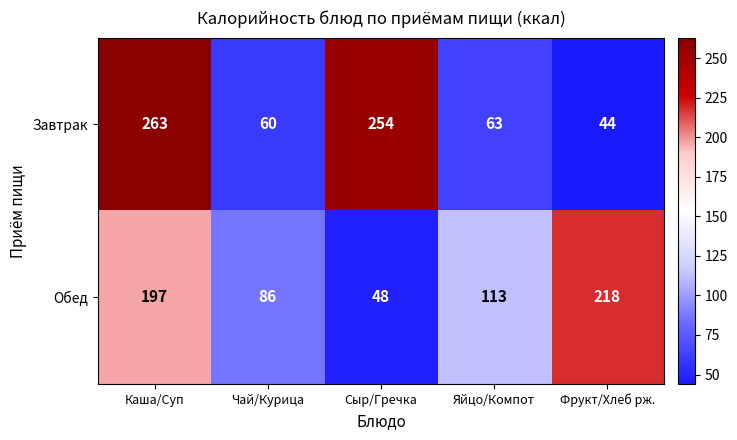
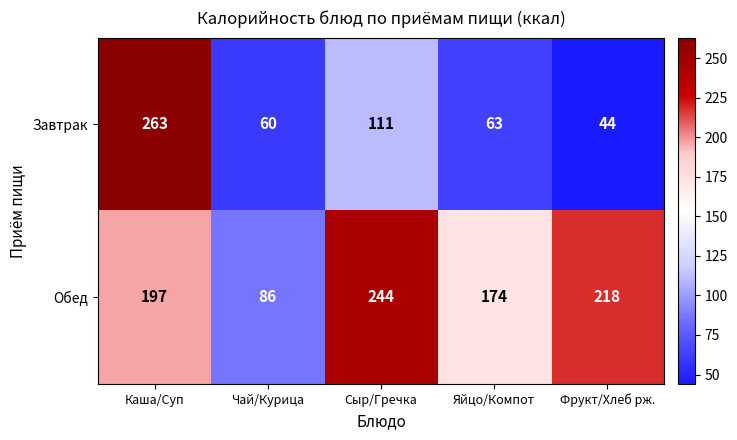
Завтрак, Сыр/Гречка: 254 -> 111
Обед, Сыр/Гречка: 48 -> 244
Обед, Яйцо/Компот: 113 -> 174
